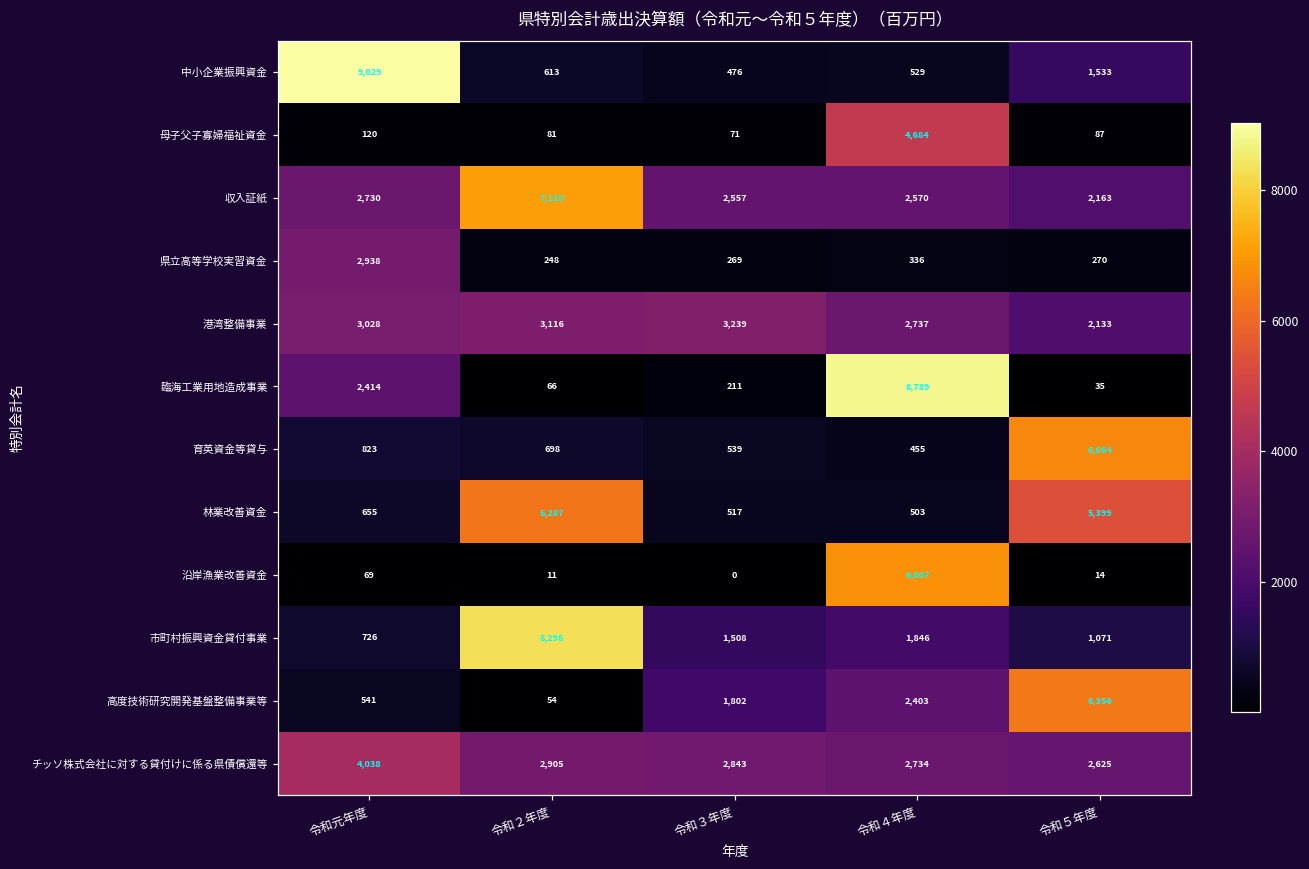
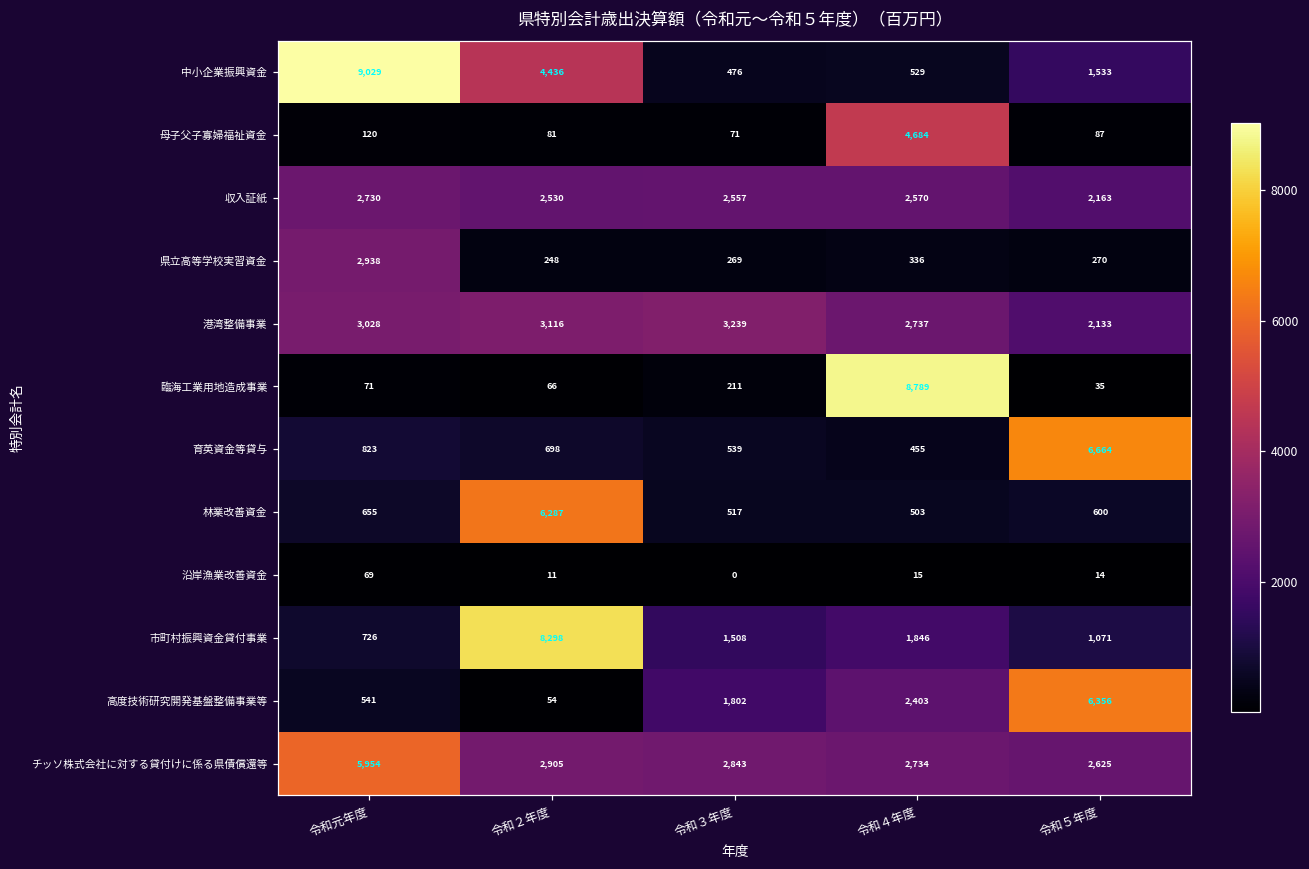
中小企業振興資金, 令和２年度: 613 -> 4,436
収入証紙, 令和２年度: 7,110 -> 2,530
臨海工業用地造成事業, 令和元年度: 2,414 -> 71
林業改善資金, 令和５年度: 5,399 -> 600
沿岸漁業改善資金, 令和４年度: 6,807 -> 15
チッソ株式会社に対する貸付けに係る県債償還等, 令和元年度: 4,038 -> 5,954
